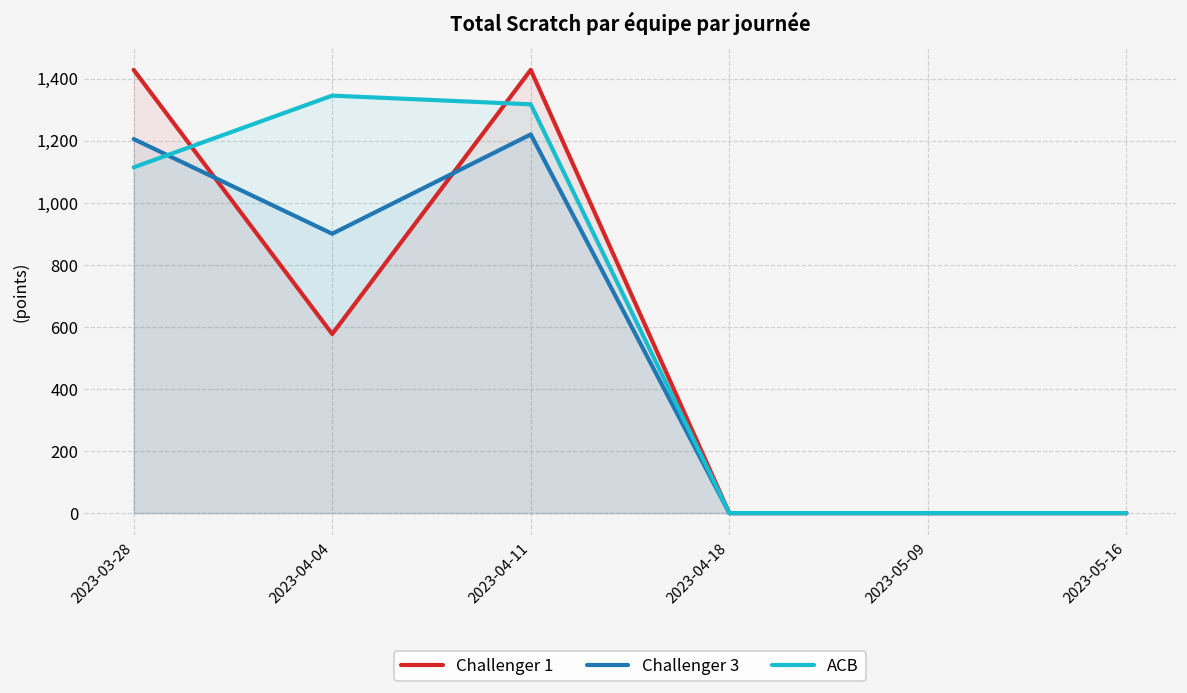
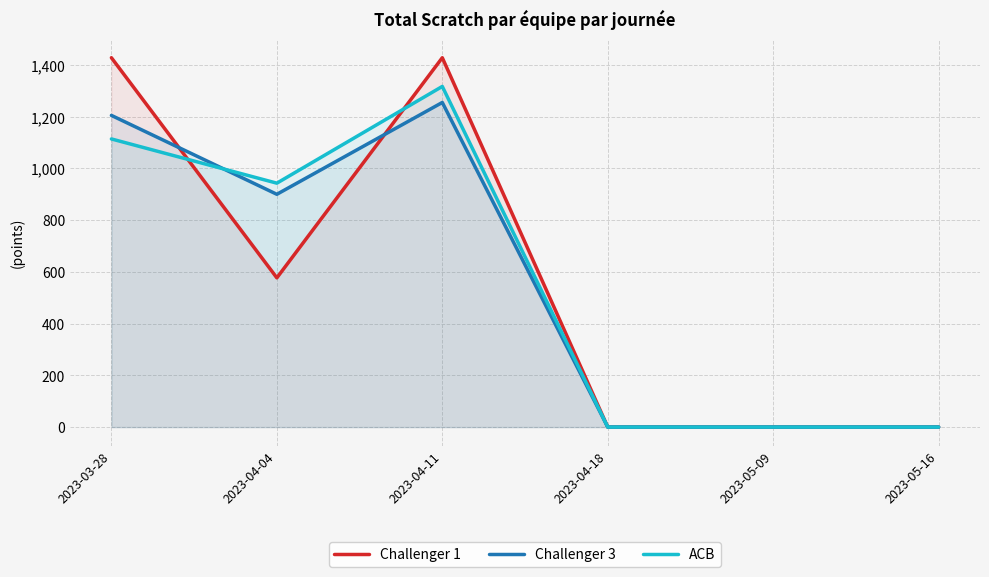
ACB, 2023-04-04: 1,350 -> 940
Challenger 3, 2023-04-11: 1,220 -> 1,260
